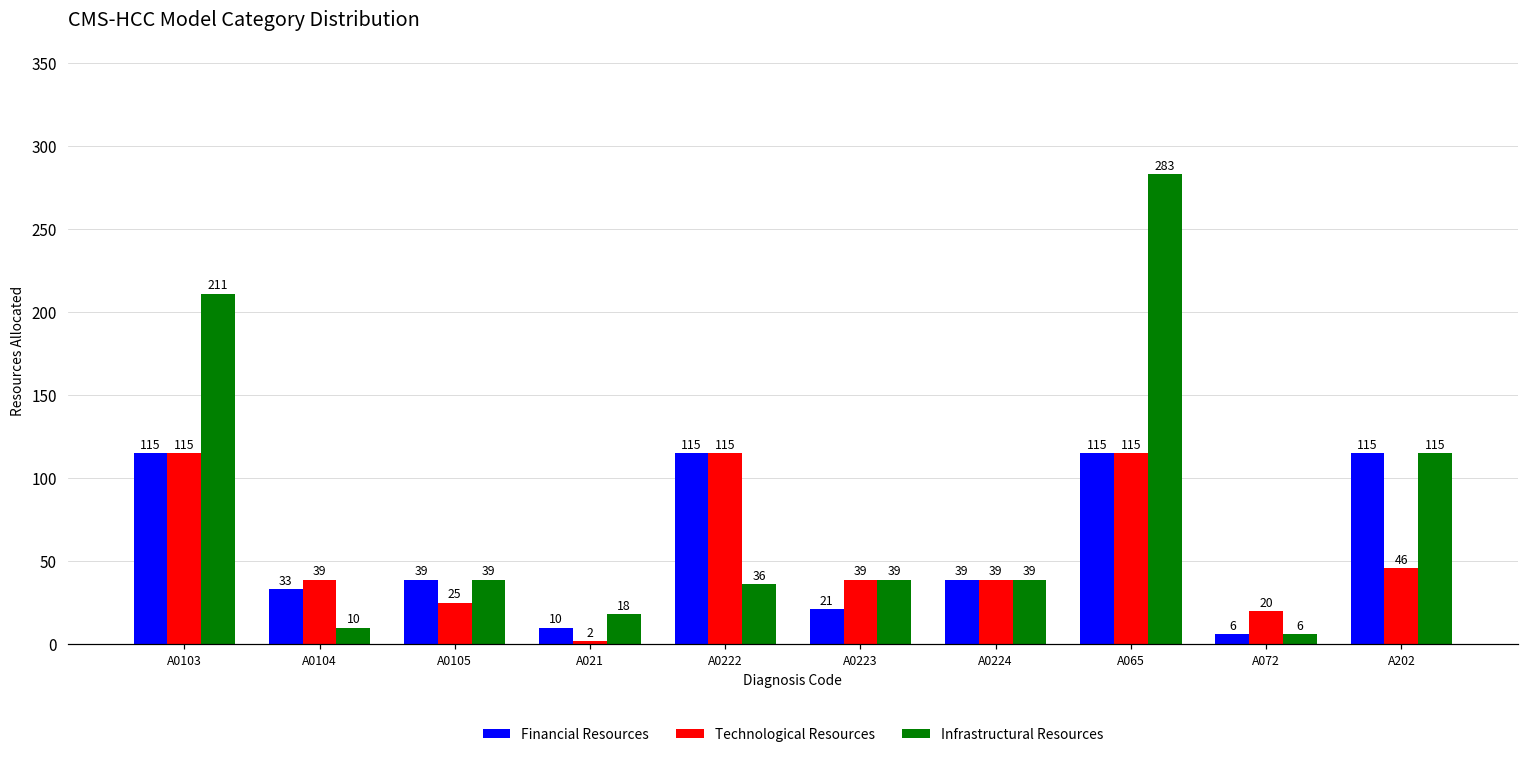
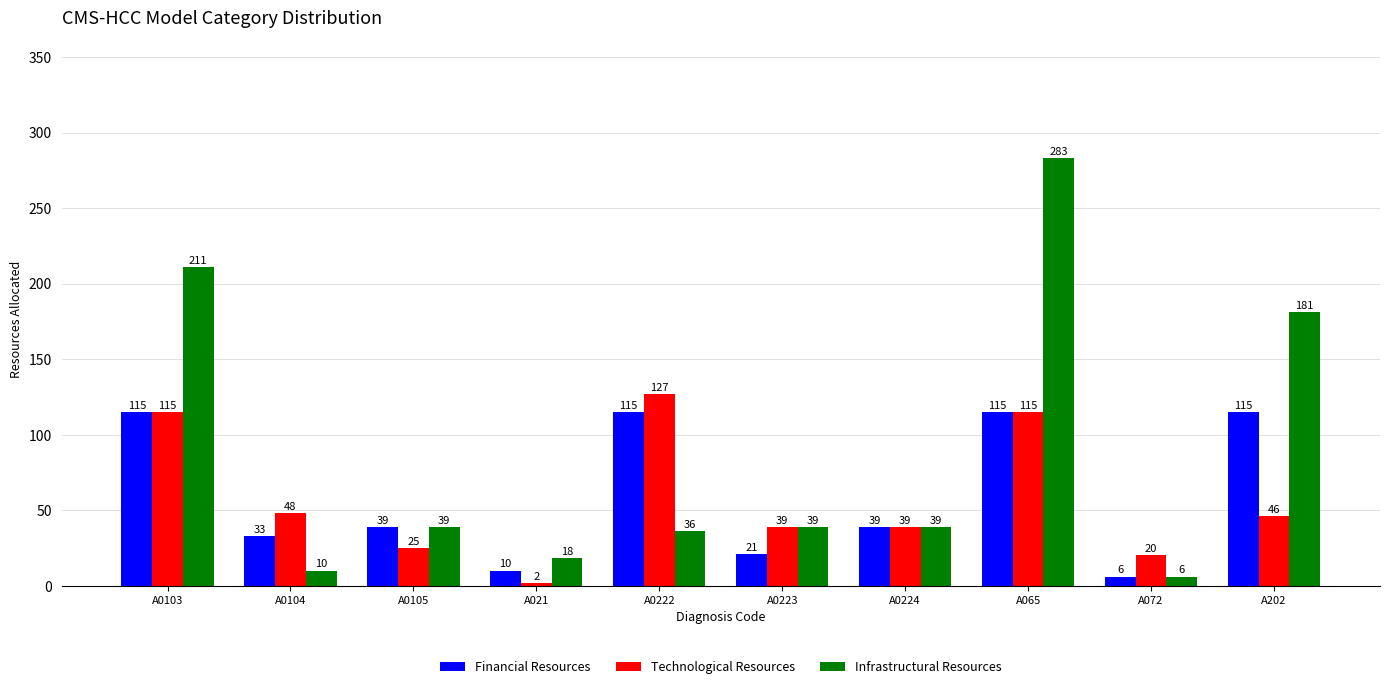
Technological Resources, A0104: 39 -> 48
Technological Resources, A0222: 115 -> 127
Infrastructural Resources, A202: 115 -> 181
